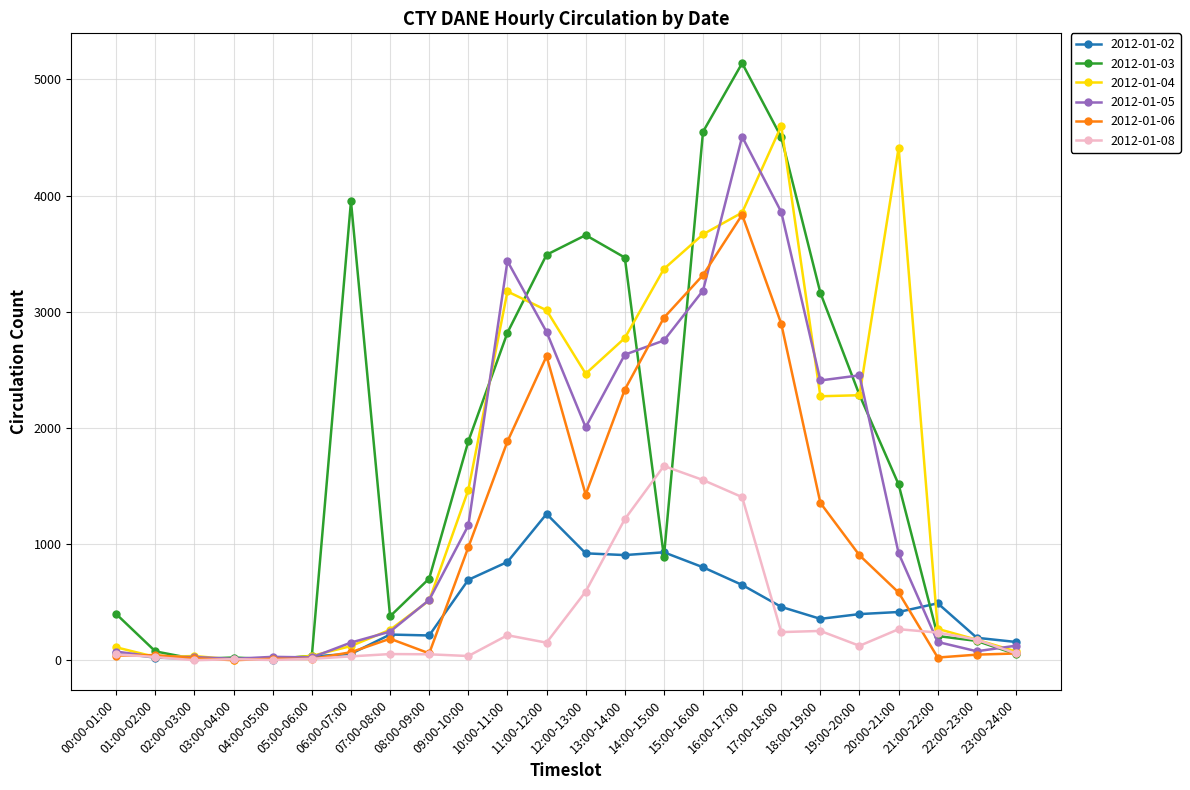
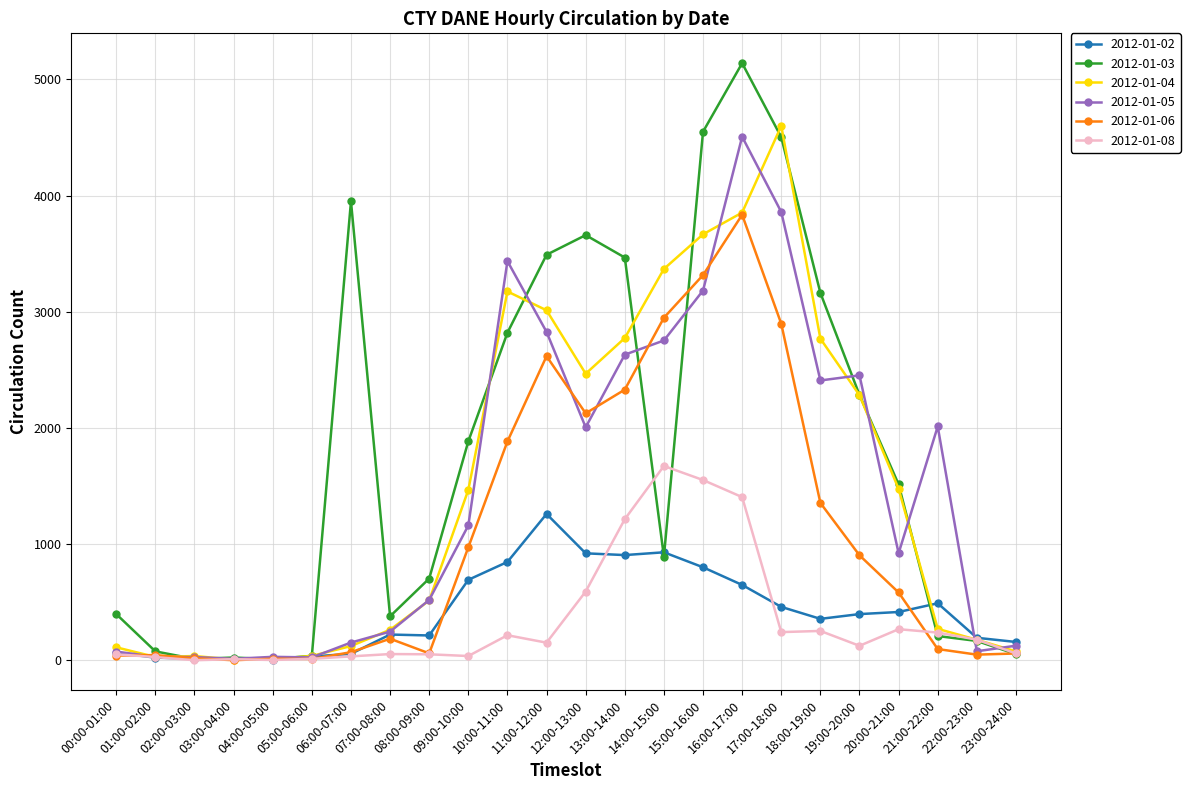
2012-01-06, 12:00-13:00: 1430 -> 2130
2012-01-04, 18:00-19:00: 2270 -> 2770
2012-01-04, 20:00-21:00: 4410 -> 1480
2012-01-05, 21:00-22:00: 160 -> 2010
2012-01-06, 21:00-22:00: 20 -> 100
